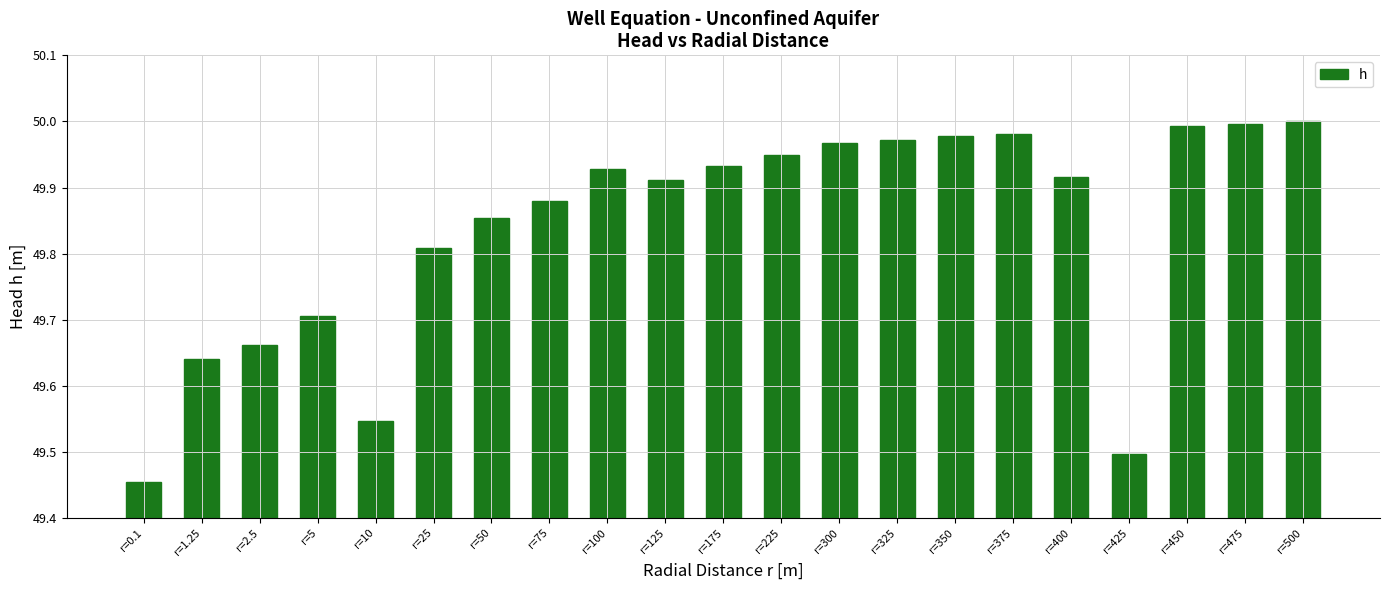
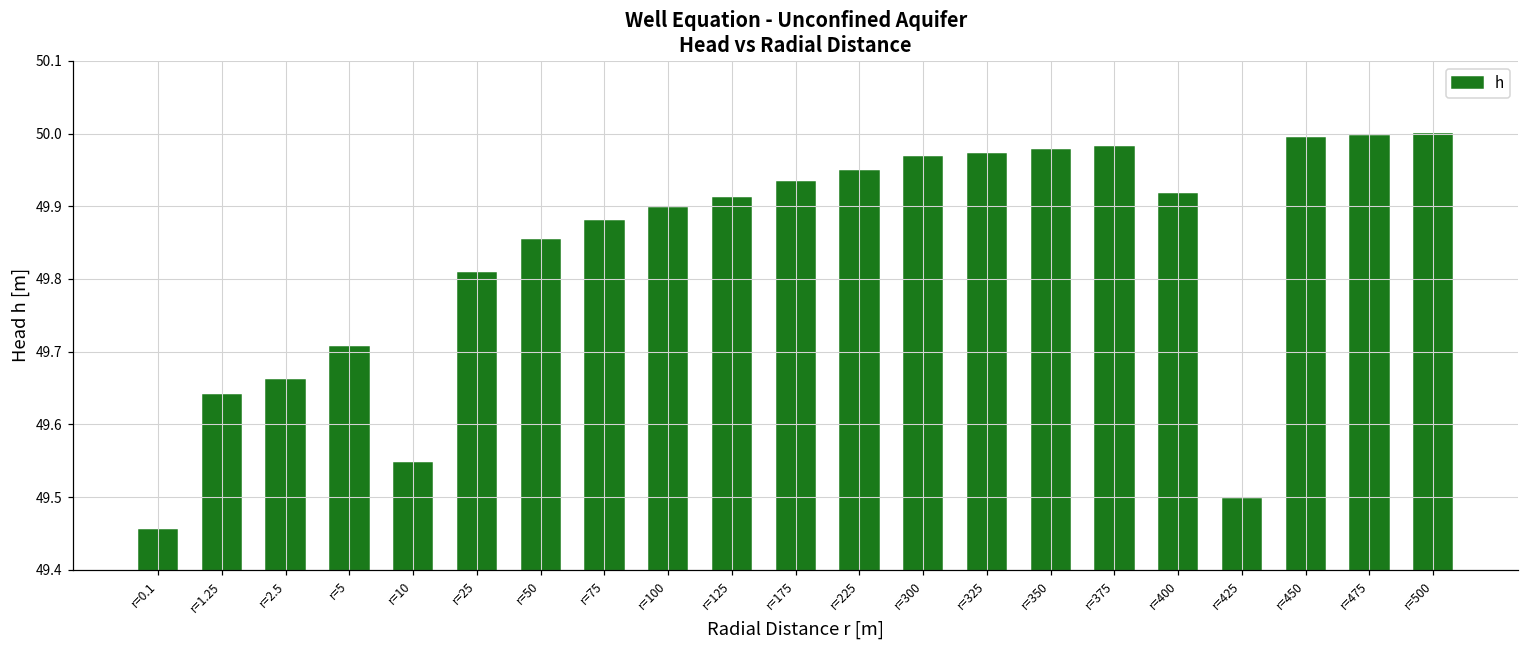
r=100: 49.93 -> 49.90
